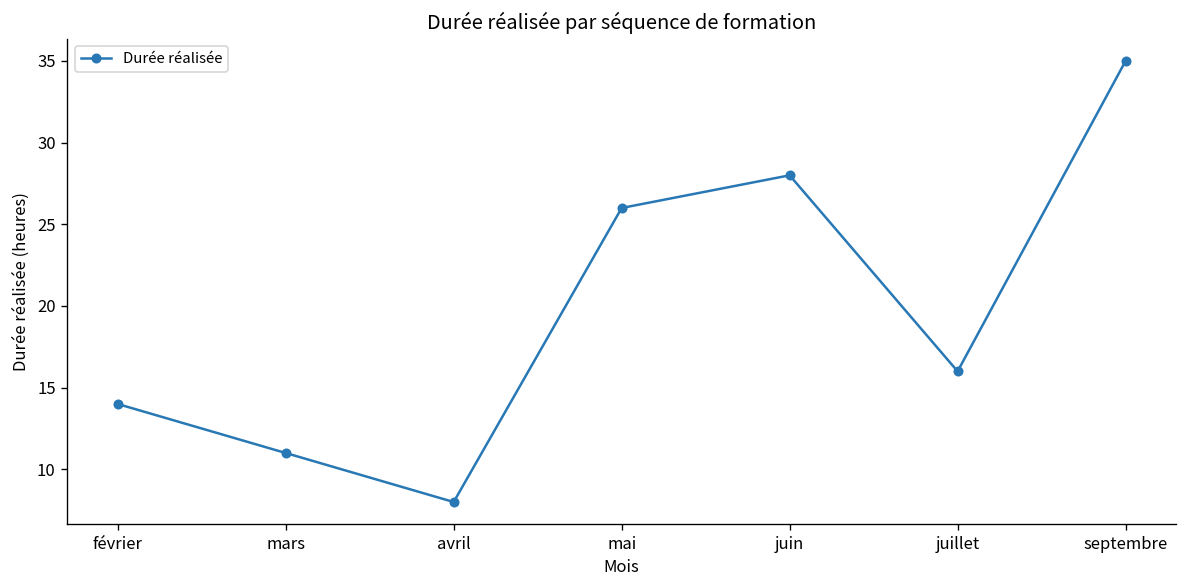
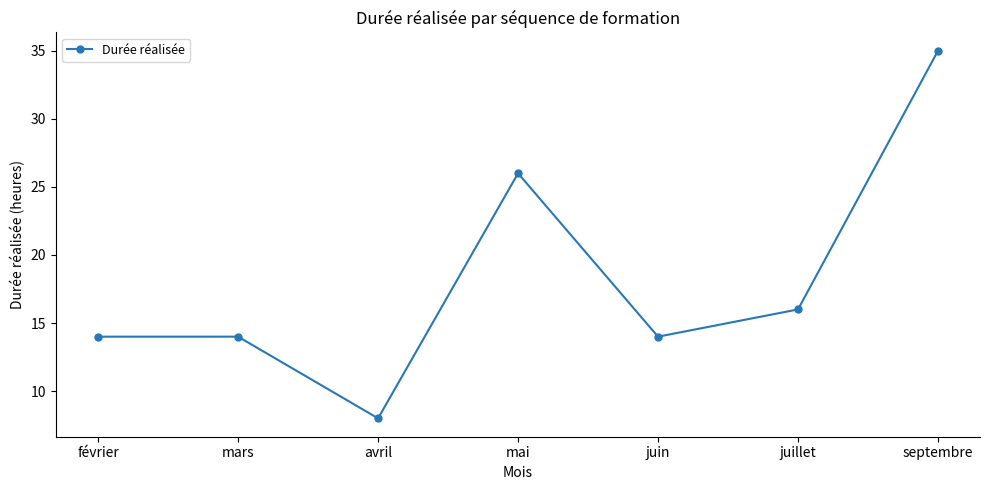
mars: 11 -> 14
juin: 28 -> 14
